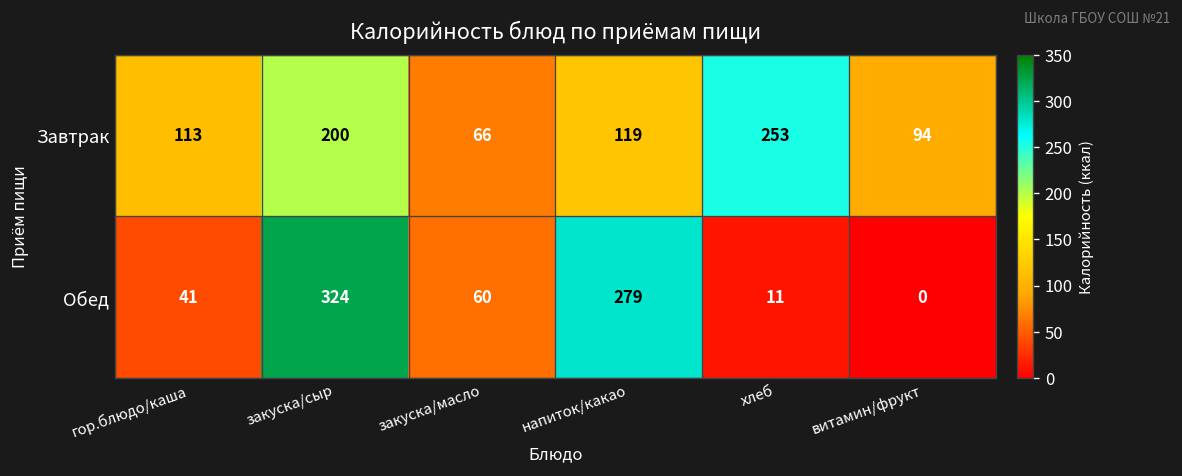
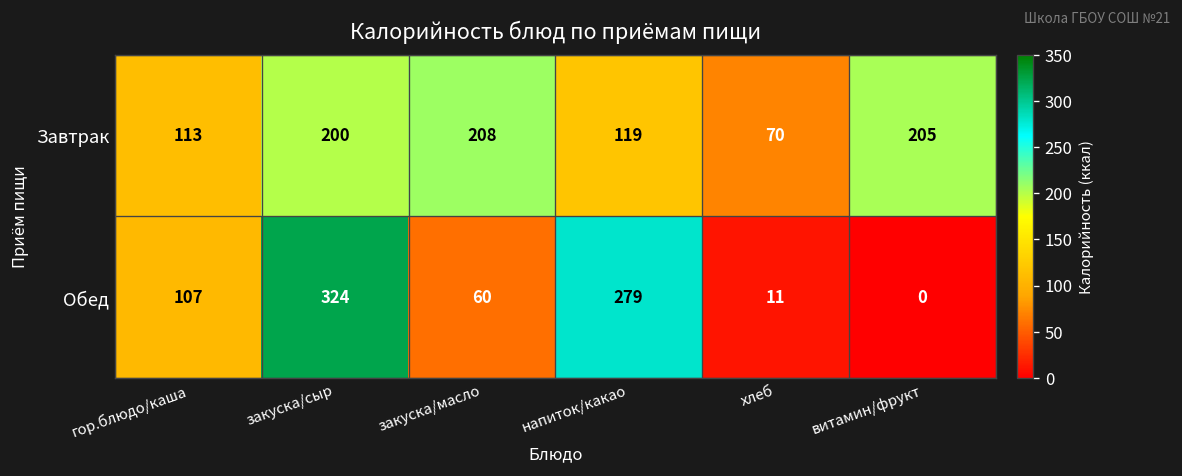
Завтрак, закуска/масло: 66 -> 208
Завтрак, хлеб: 253 -> 70
Завтрак, витамин/фрукт: 94 -> 205
Обед, гор.блюдо/каша: 41 -> 107
